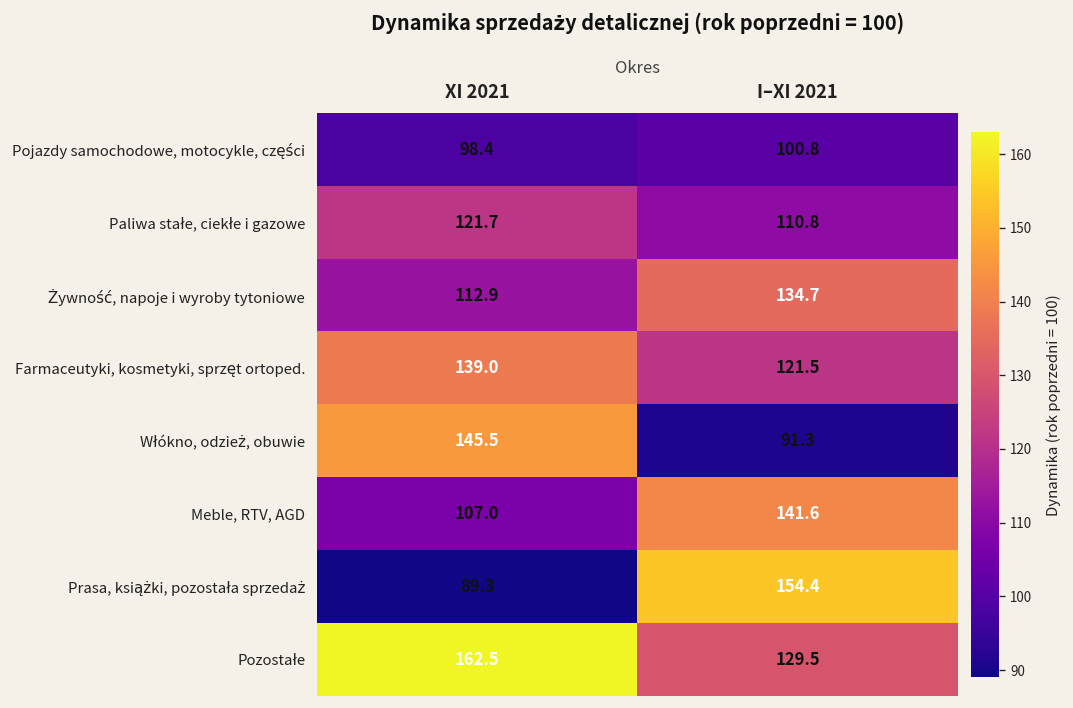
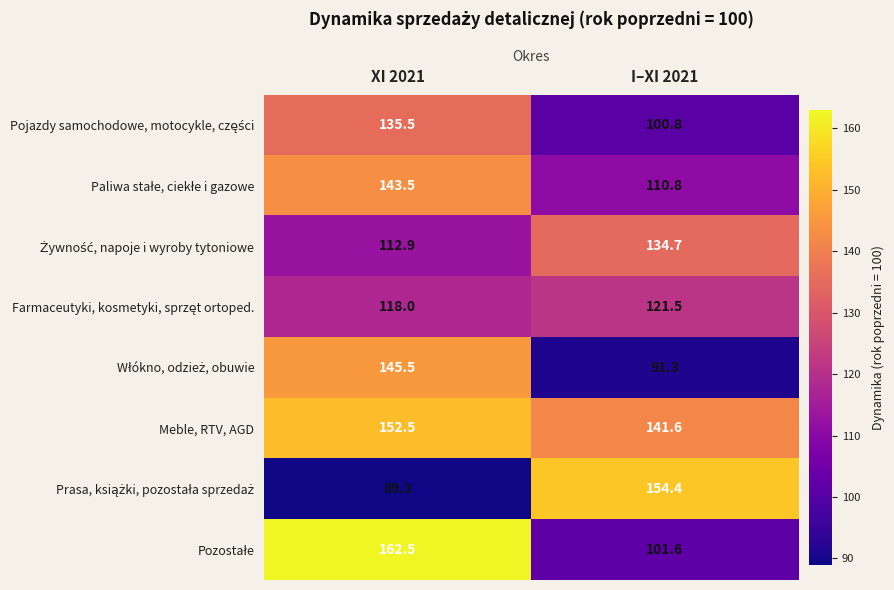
Pojazdy samochodowe, motocykle, części, XI 2021: 98.4 -> 135.5
Paliwa stałe, ciekłe i gazowe, XI 2021: 121.7 -> 143.5
Farmaceutyki, kosmetyki, sprzęt ortoped., XI 2021: 139.0 -> 118.0
Meble, RTV, AGD, XI 2021: 107.0 -> 152.5
Pozostałe, I–XI 2021: 129.5 -> 101.6
